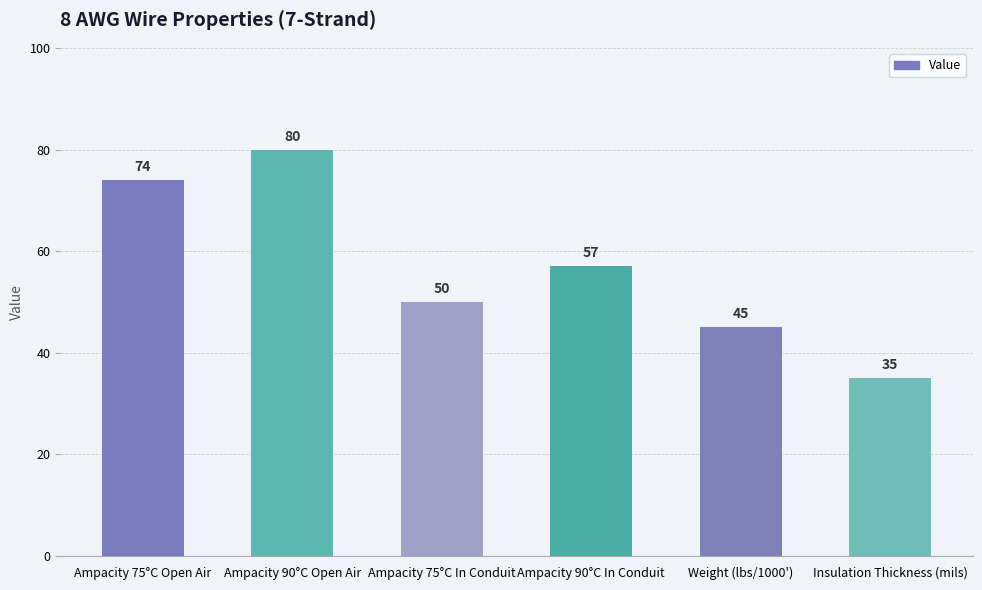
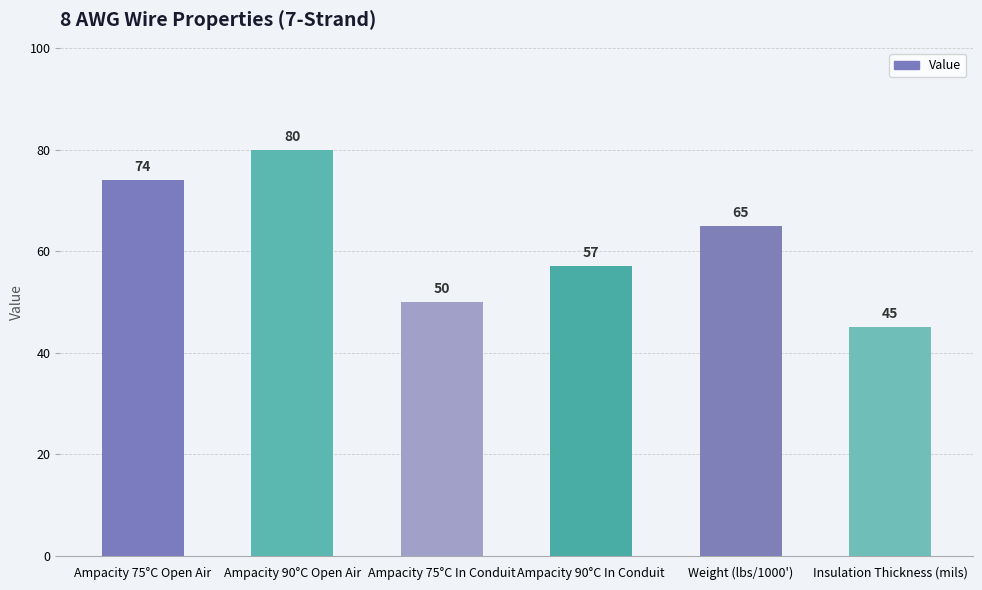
Weight (lbs/1000'): 45 -> 65
Insulation Thickness (mils): 35 -> 45
